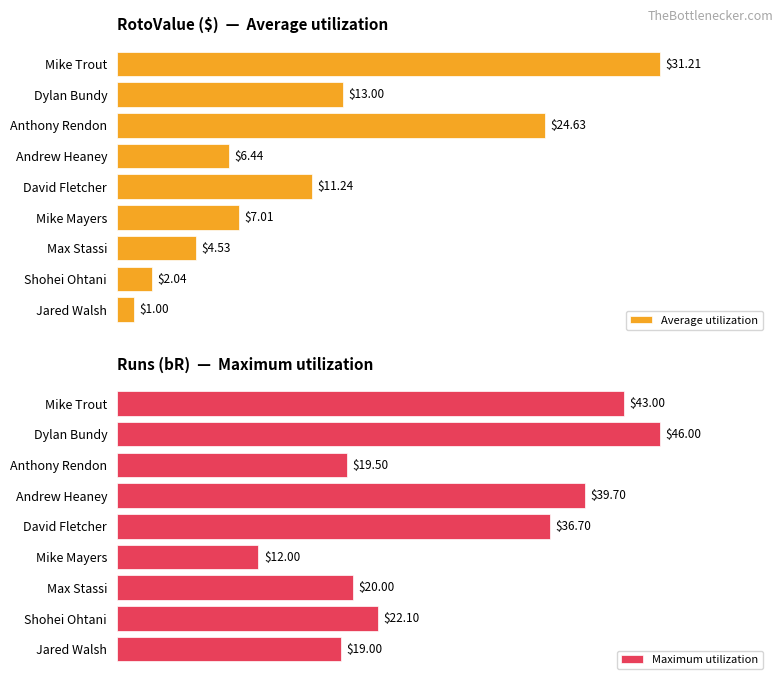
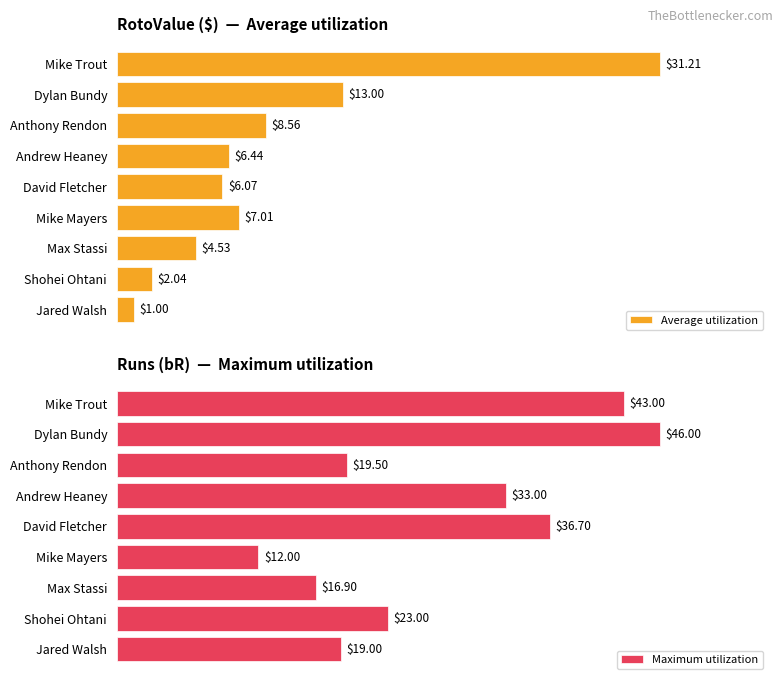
RotoValue ($) — Average utilization, Anthony Rendon: $24.63 -> $8.56
RotoValue ($) — Average utilization, David Fletcher: $11.24 -> $6.07
Runs (bR) — Maximum utilization, Andrew Heaney: $39.70 -> $33.00
Runs (bR) — Maximum utilization, Max Stassi: $20.00 -> $16.90
Runs (bR) — Maximum utilization, Shohei Ohtani: $22.10 -> $23.00
